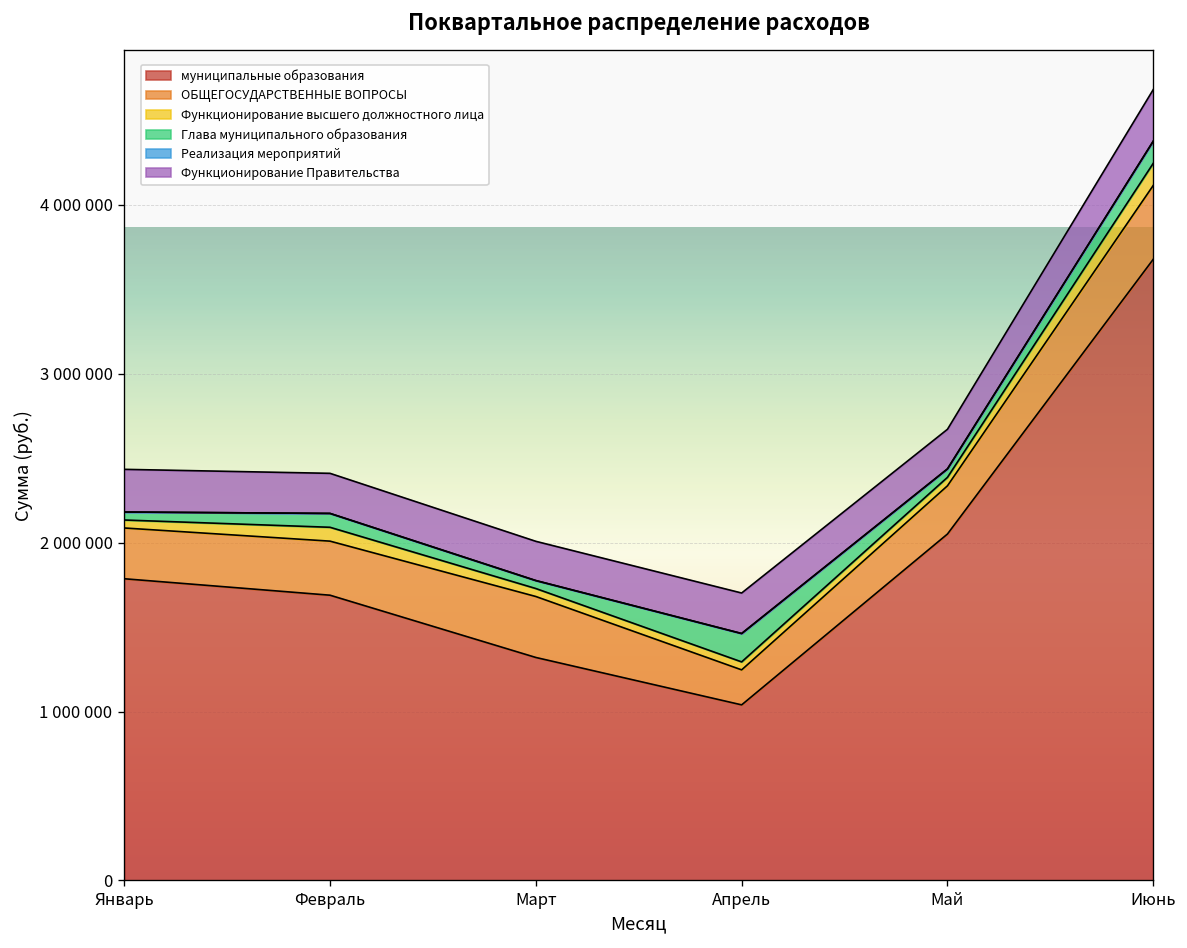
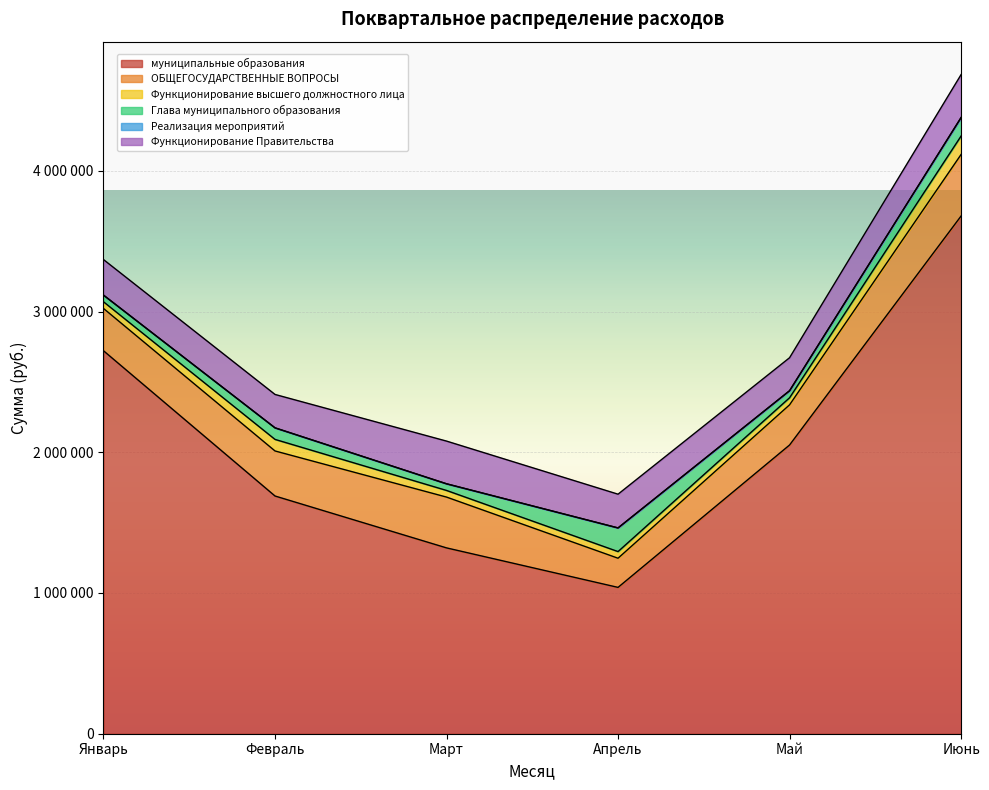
муниципальные образования, Январь: 1790000 -> 2720000
Функционирование Правительства, Март: 230000 -> 300000
